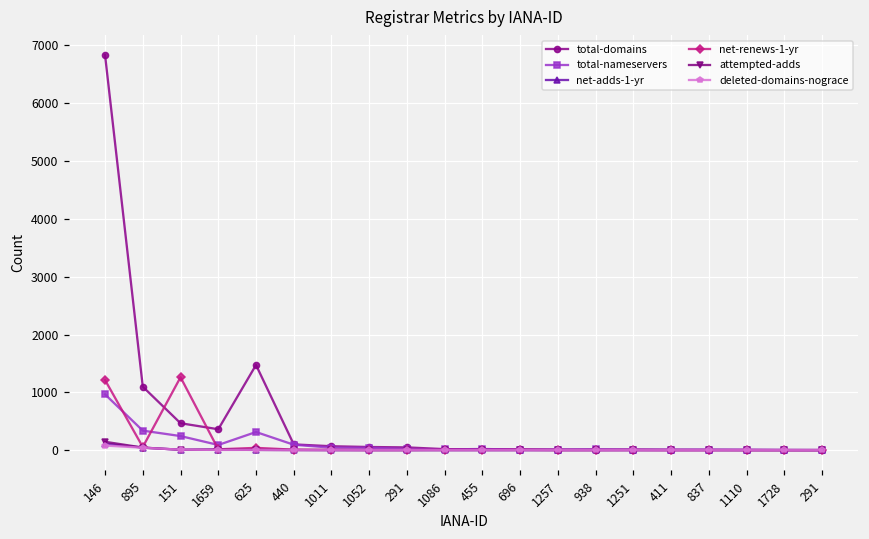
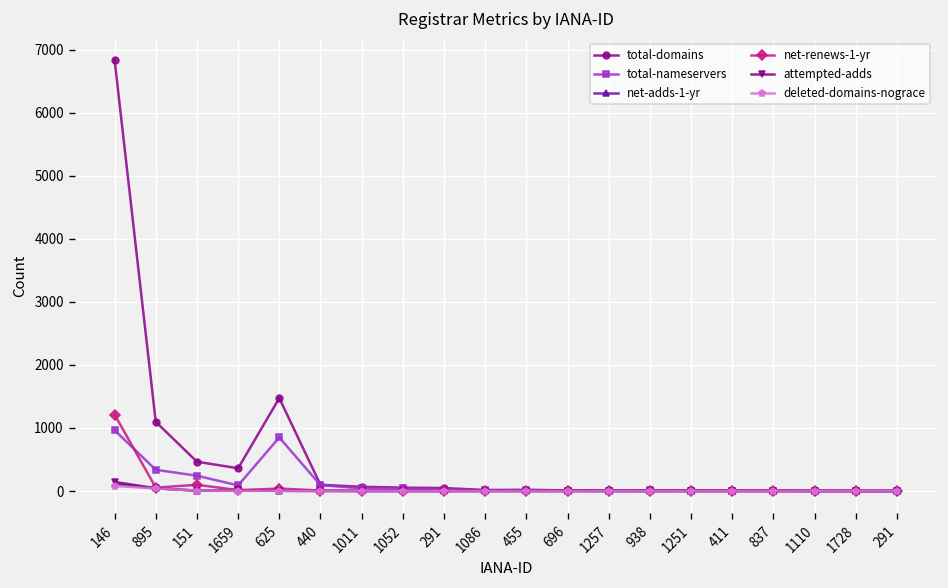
net-renews-1-yr, 151: 1300 -> 100
total-nameservers, 625: 300 -> 900
